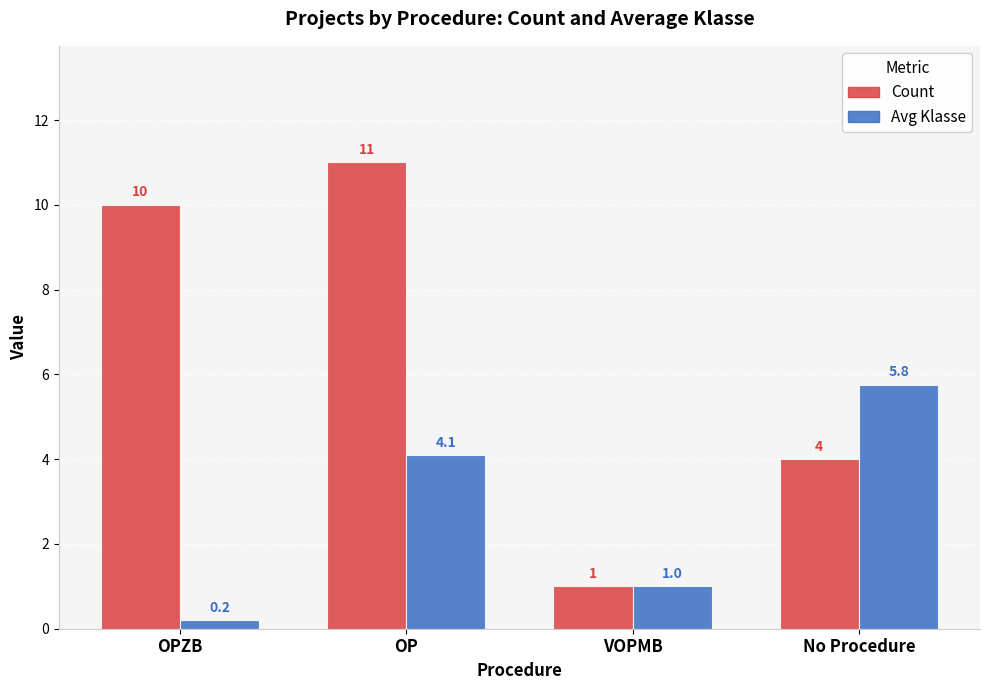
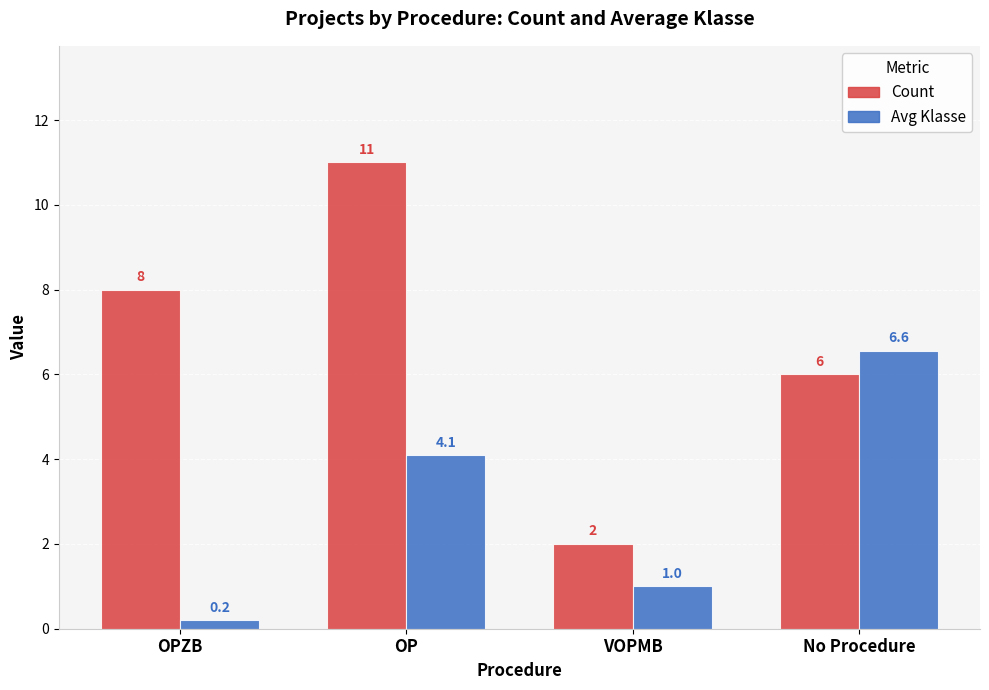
Count, OPZB: 10 -> 8
Count, VOPMB: 1 -> 2
Count, No Procedure: 4 -> 6
Avg Klasse, No Procedure: 5.8 -> 6.6
